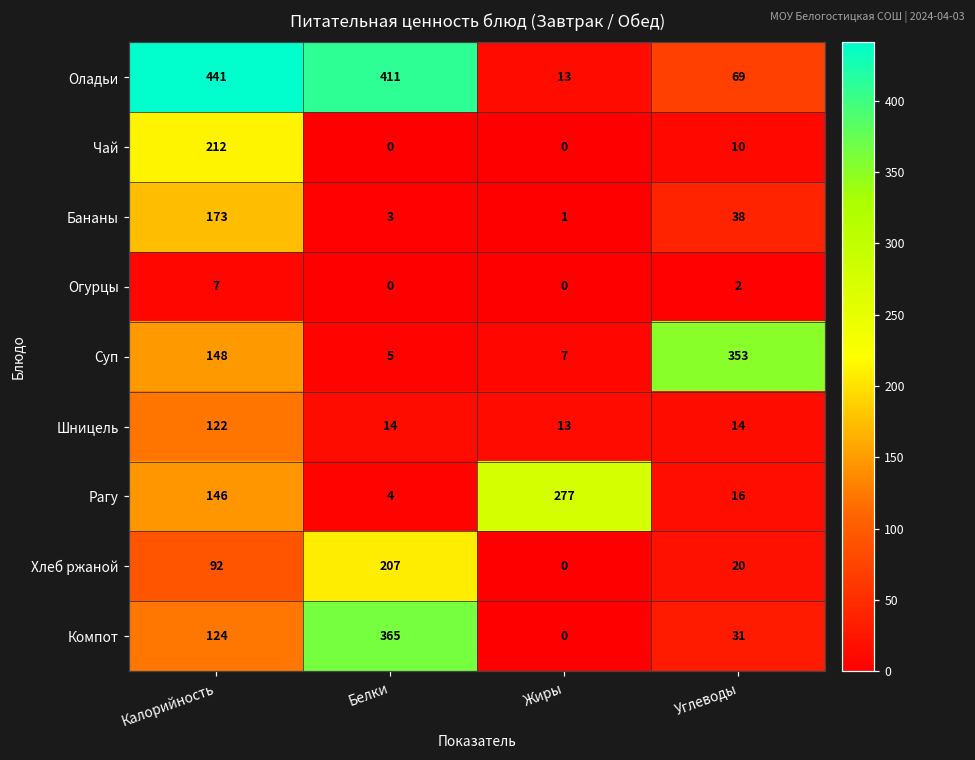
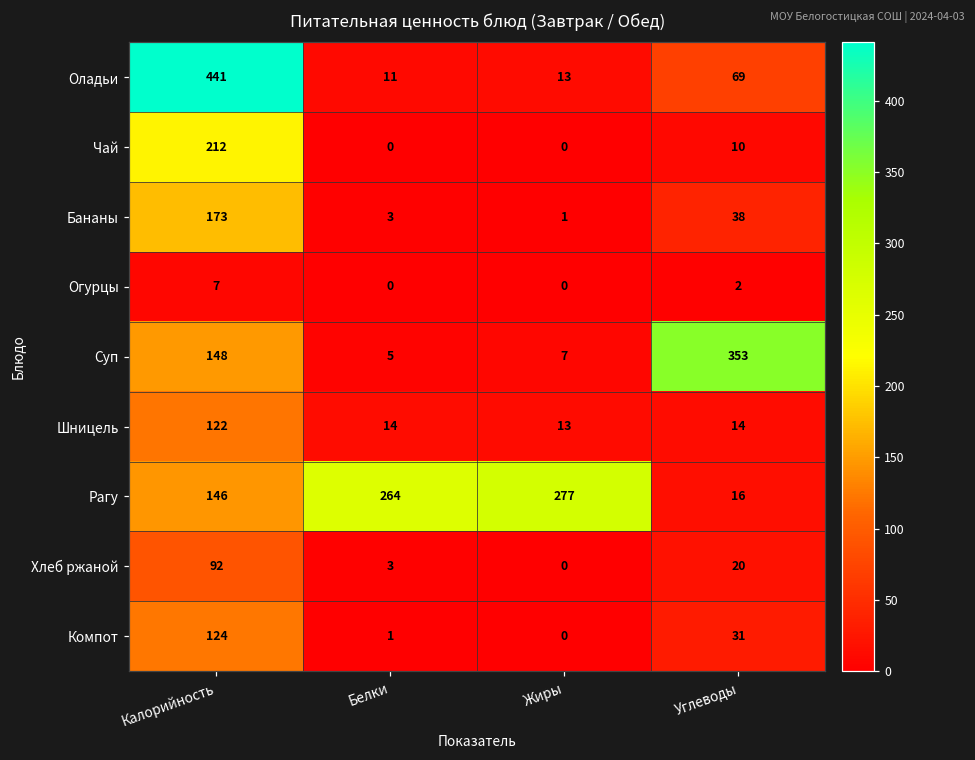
Оладьи, Белки: 411 -> 11
Рагу, Белки: 4 -> 264
Хлеб ржаной, Белки: 207 -> 3
Компот, Белки: 365 -> 1
